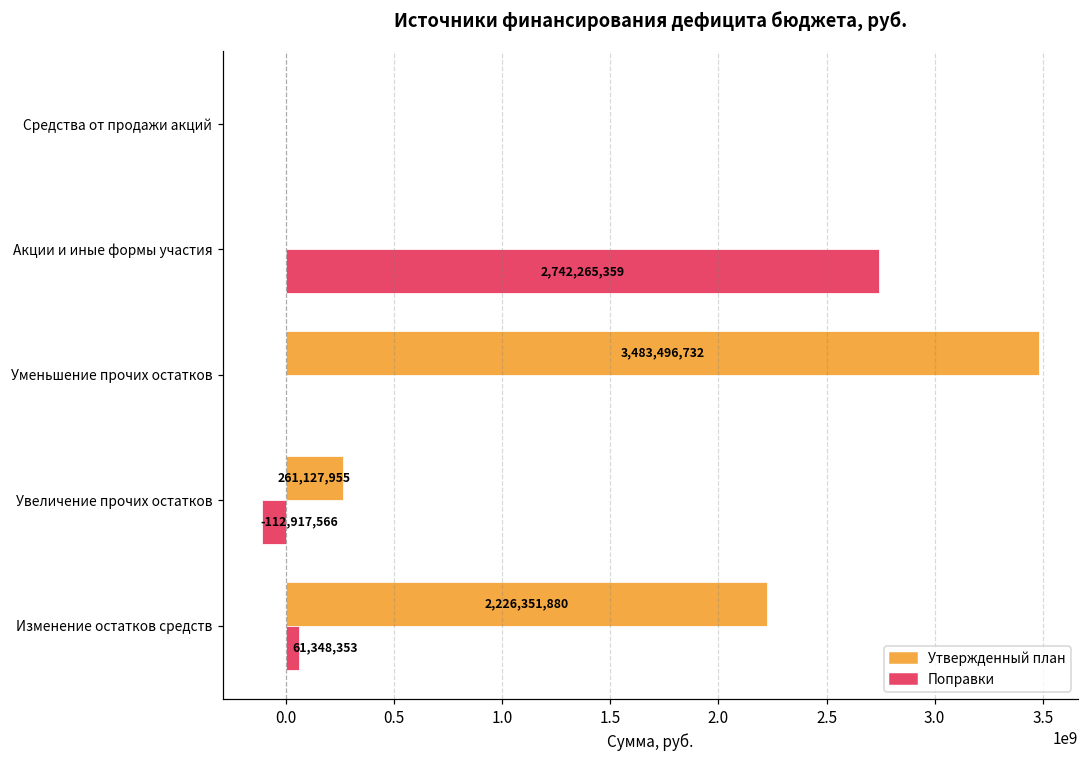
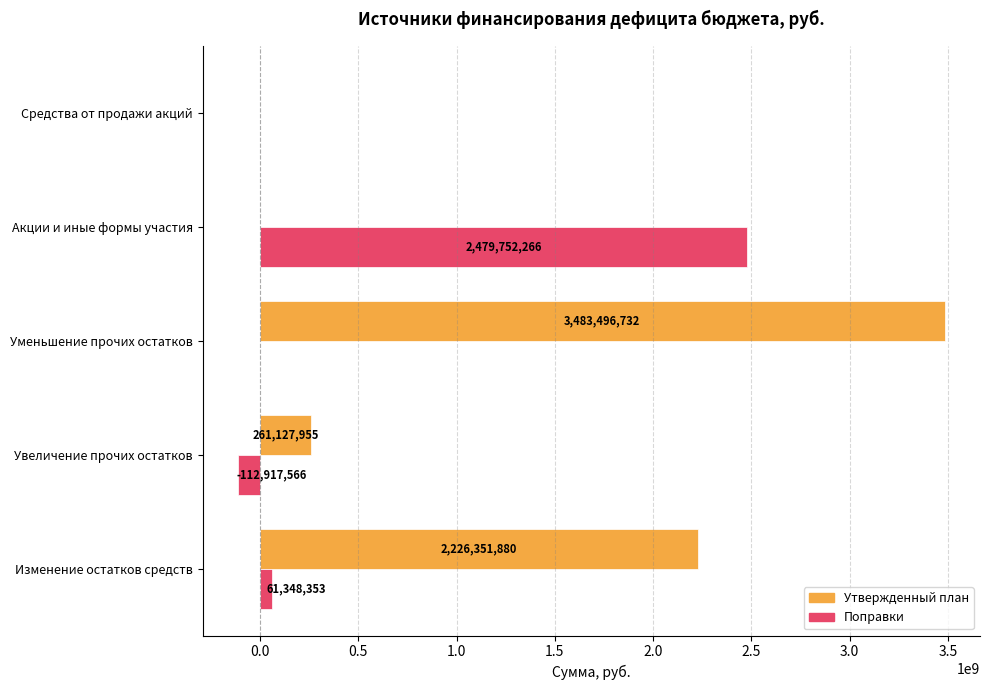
Поправки, Акции и иные формы участия: 2,742,265,359 -> 2,479,752,266
